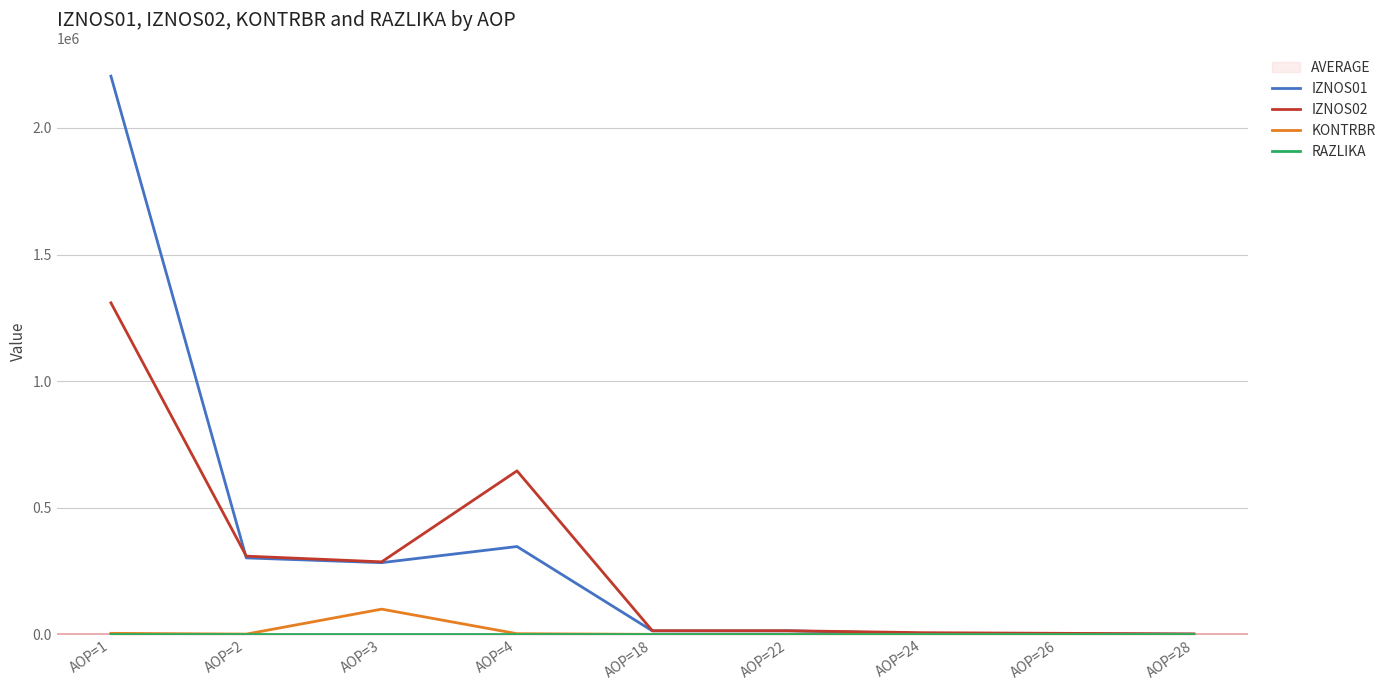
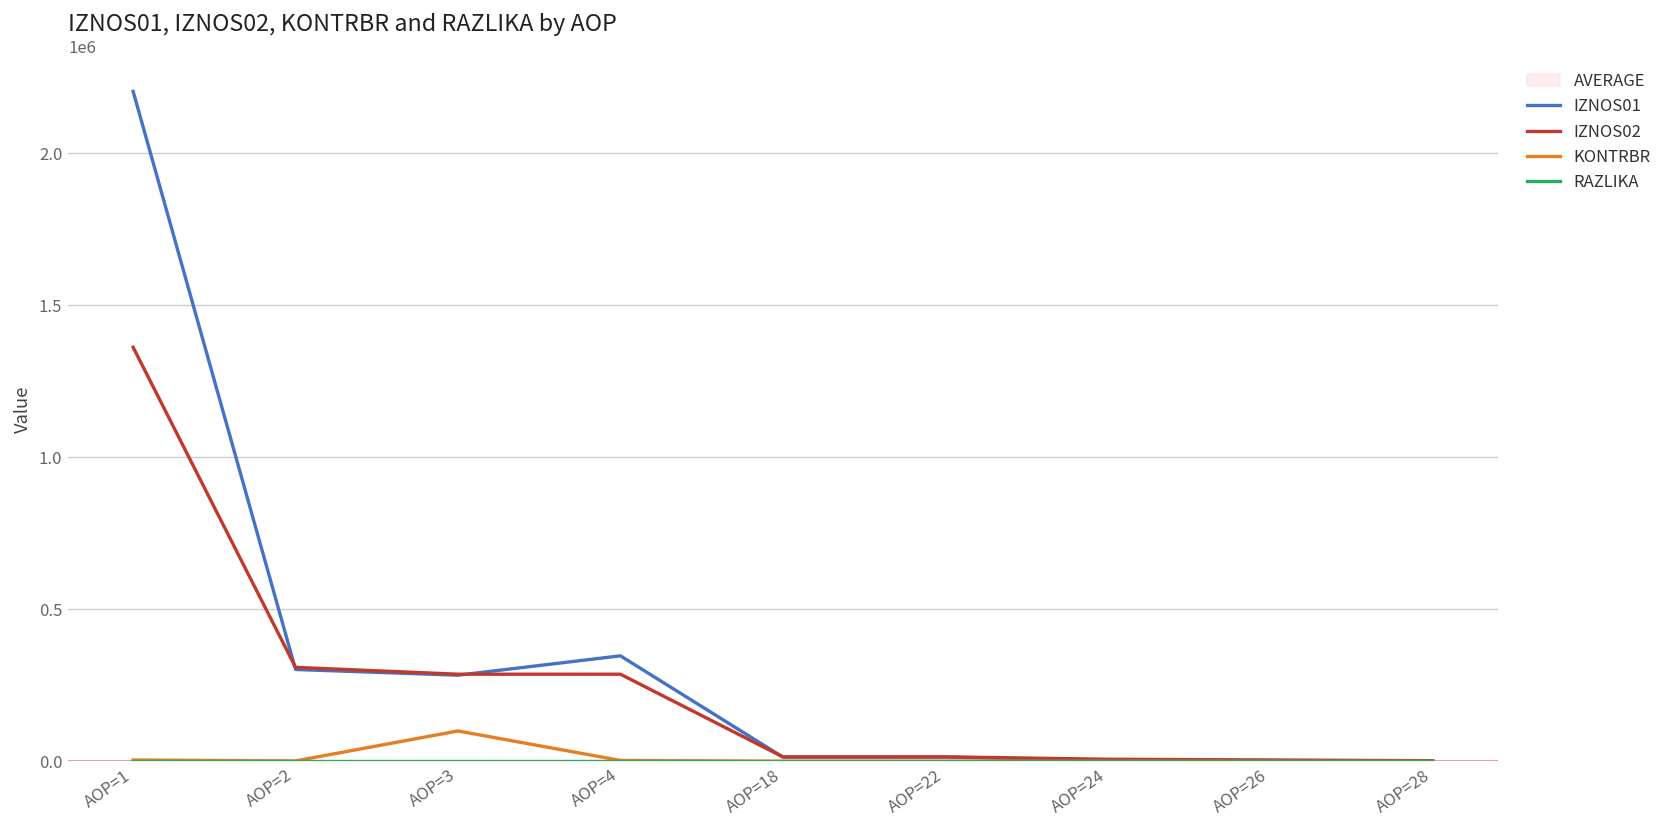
IZNOS02, AOP=1: 1310000 -> 1360000
IZNOS02, AOP=4: 650000 -> 290000
